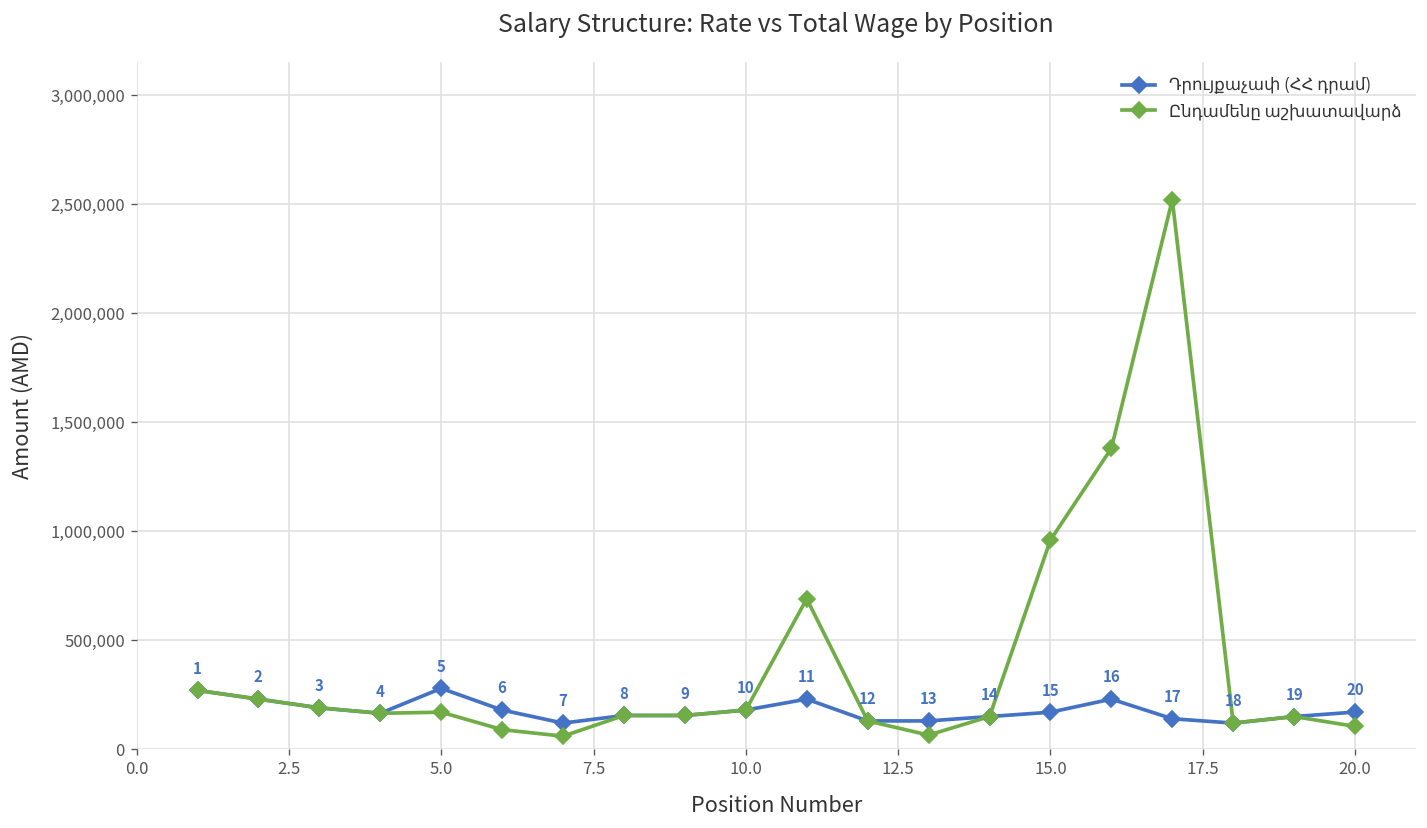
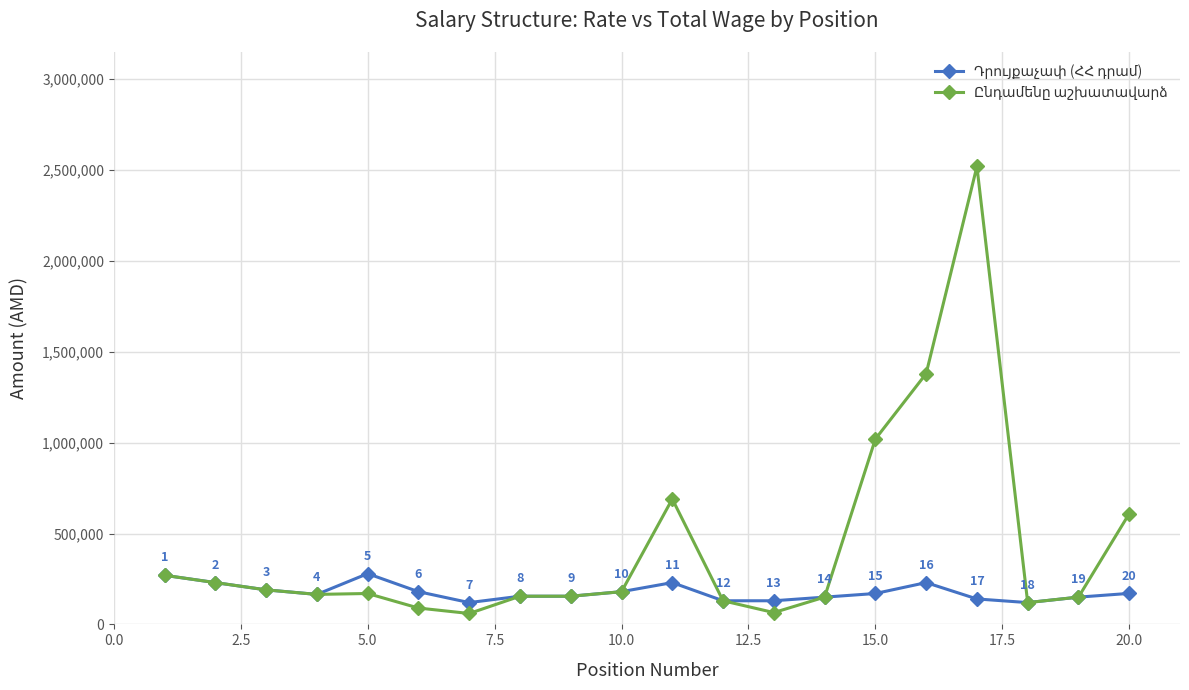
Ընդամենը աշխատավարձ, 15.0: 960,000 -> 1,020,000
Ընդամենը աշխատավարձ, 20.0: 110,000 -> 610,000
